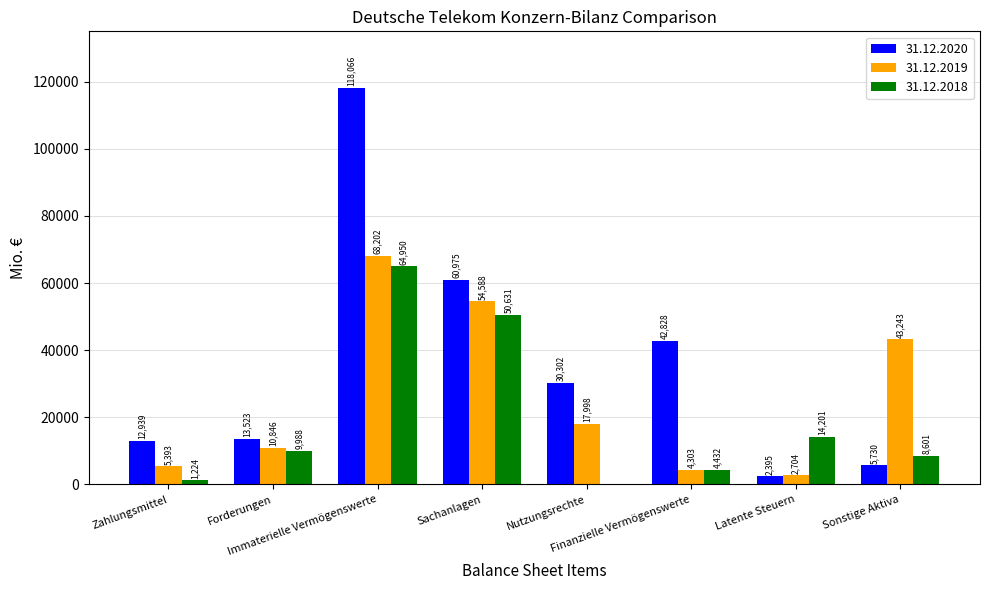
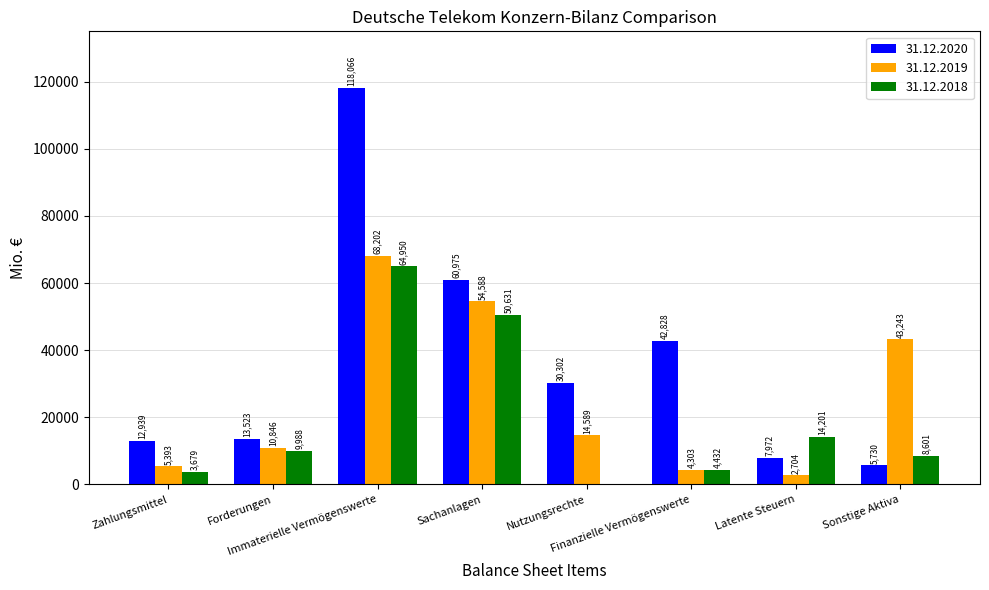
31.12.2018, Zahlungsmittel: 1,224 -> 3,679
31.12.2019, Nutzungsrechte: 17,998 -> 14,589
31.12.2020, Latente Steuern: 2,395 -> 7,972
